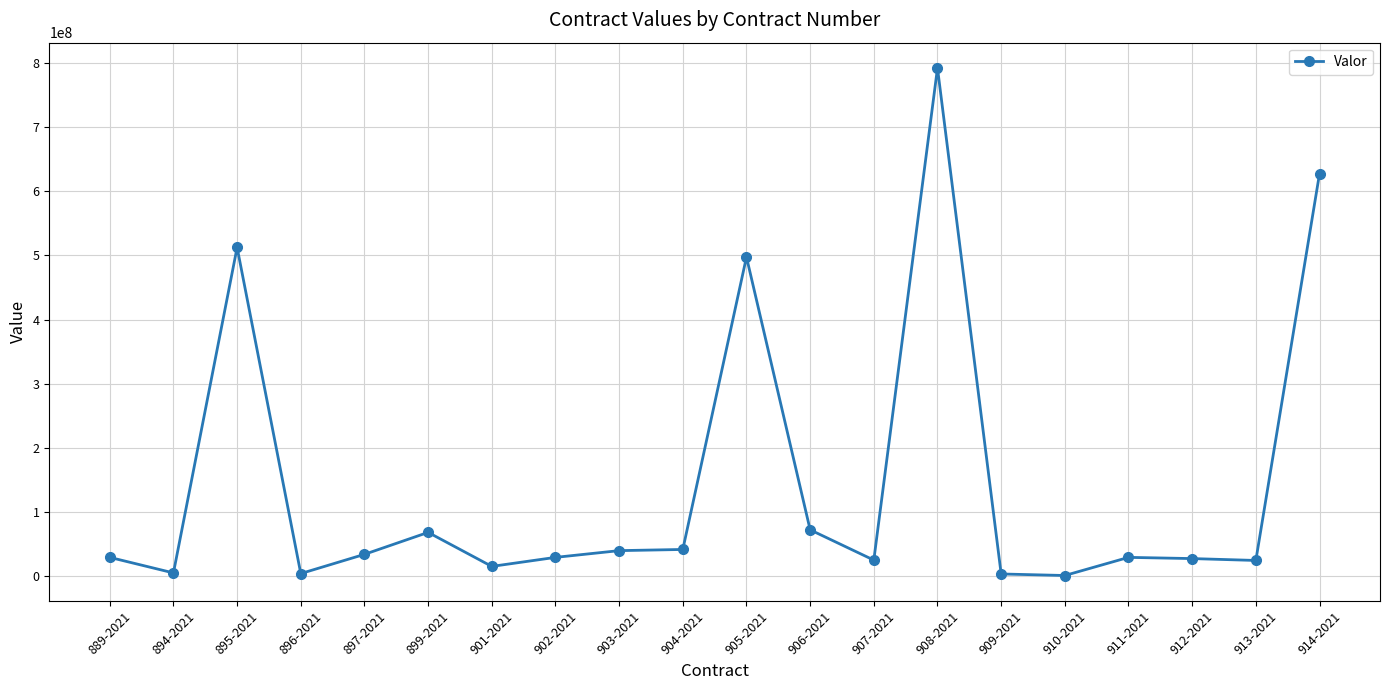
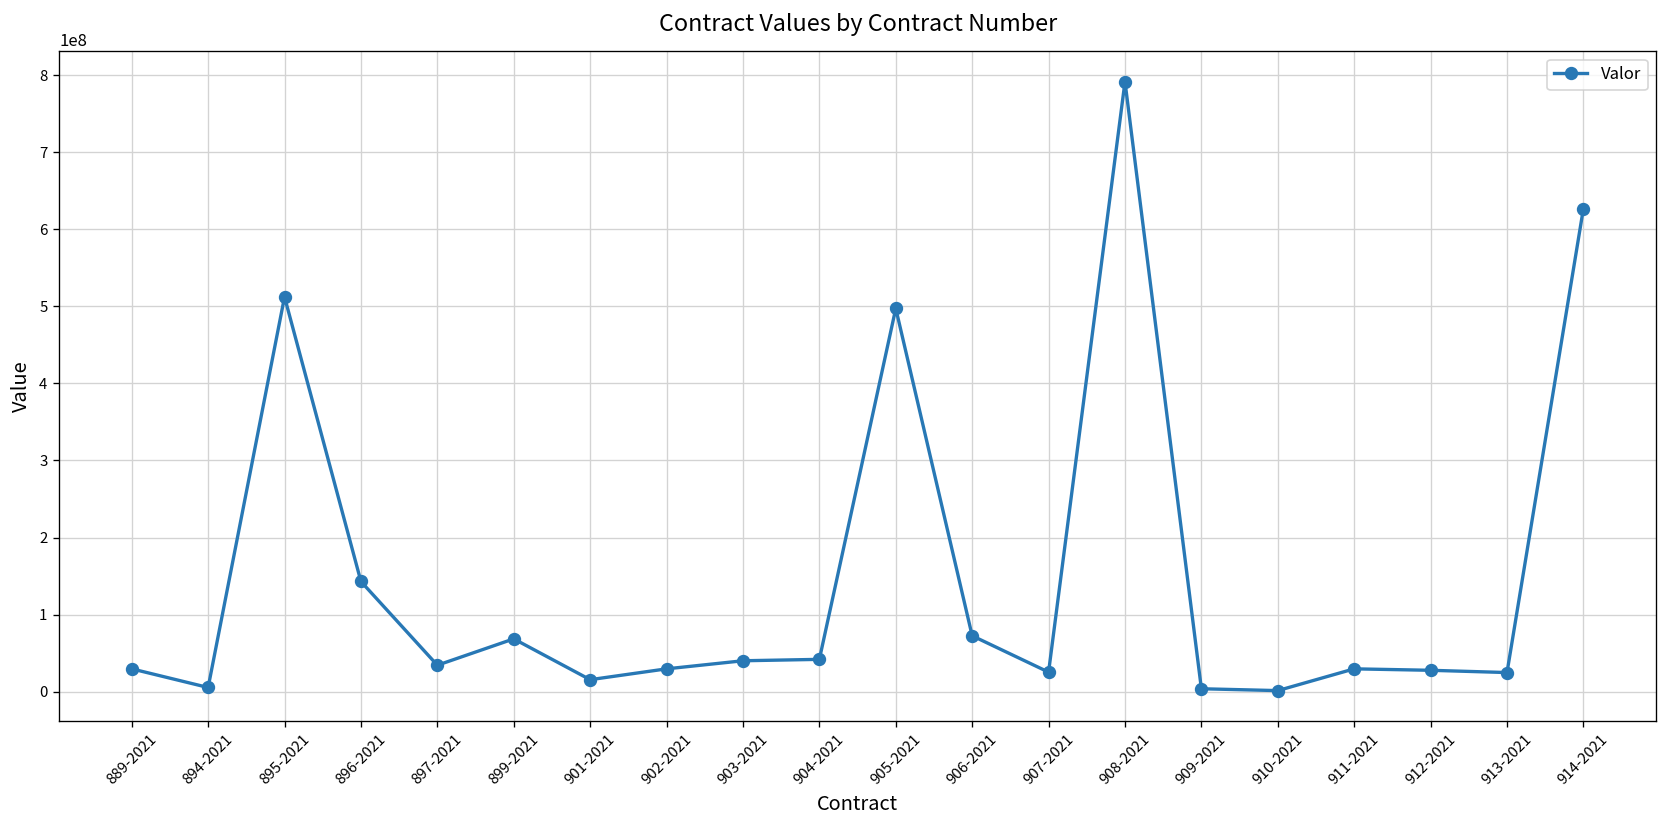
896-2021: 0 -> 140000000
